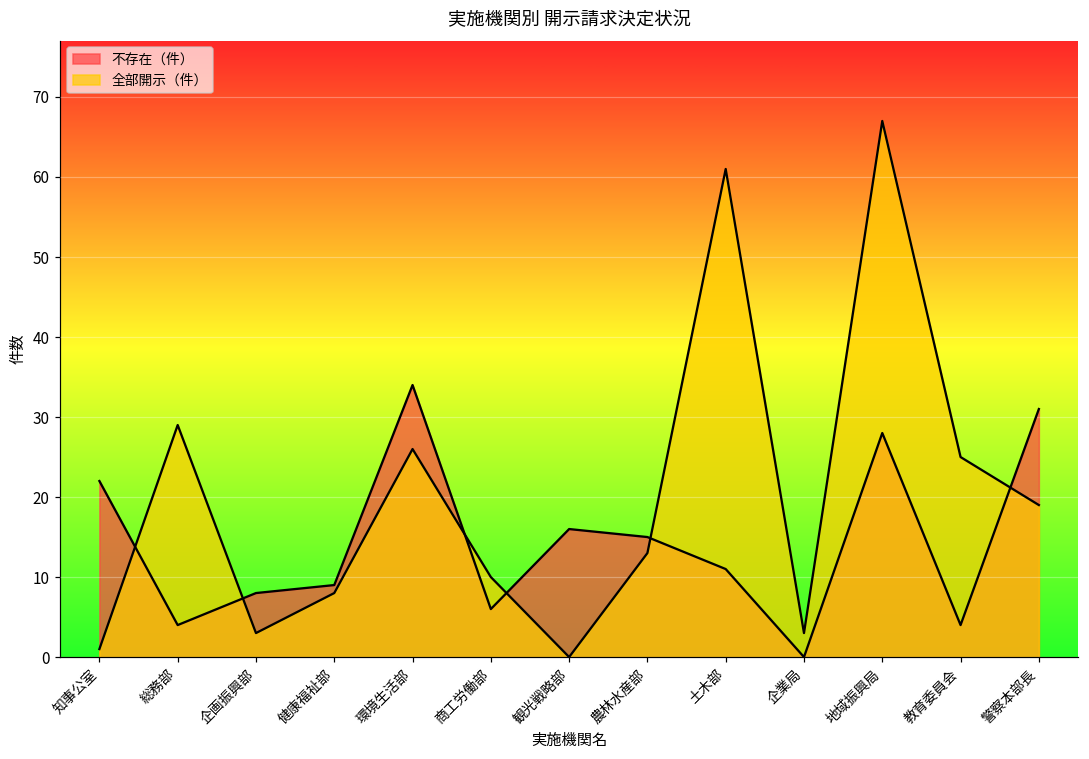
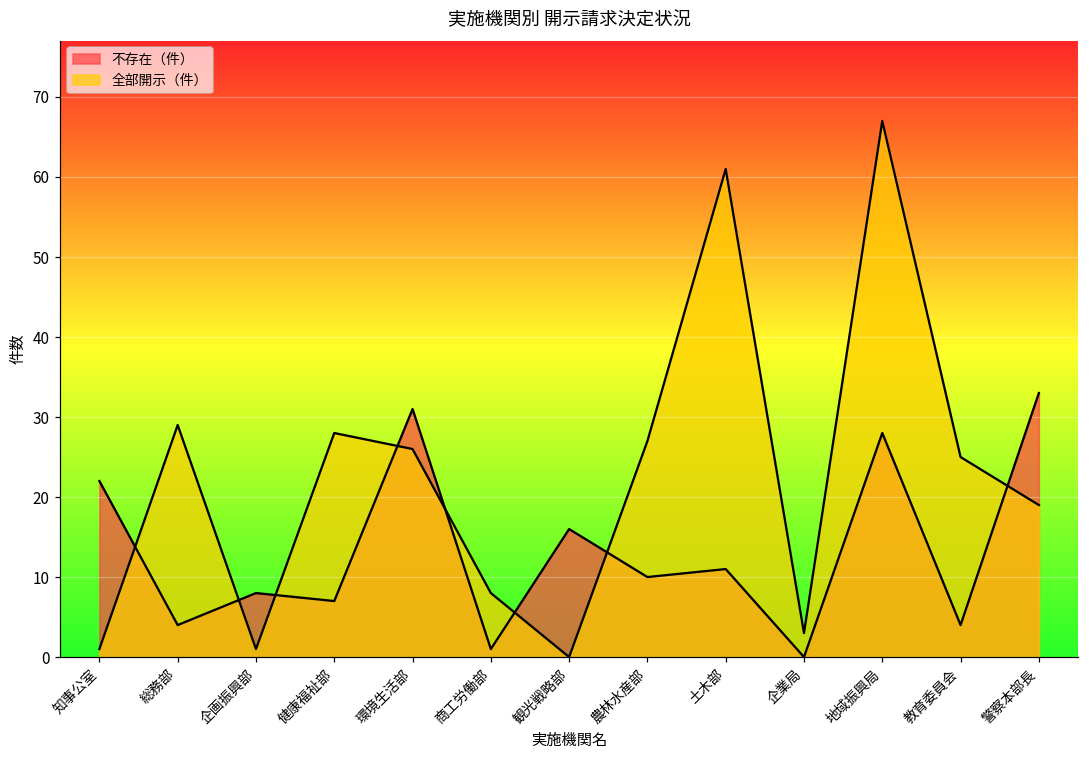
全部開示（件）, 企画振興部: 3 -> 1
不存在（件）, 健康福祉部: 9 -> 7
全部開示（件）, 健康福祉部: 8 -> 28
不存在（件）, 環境生活部: 34 -> 31
不存在（件）, 商工労働部: 6 -> 1
全部開示（件）, 商工労働部: 10 -> 8
不存在（件）, 農林水産部: 15 -> 10
全部開示（件）, 農林水産部: 13 -> 27
不存在（件）, 警察本部長: 31 -> 33
